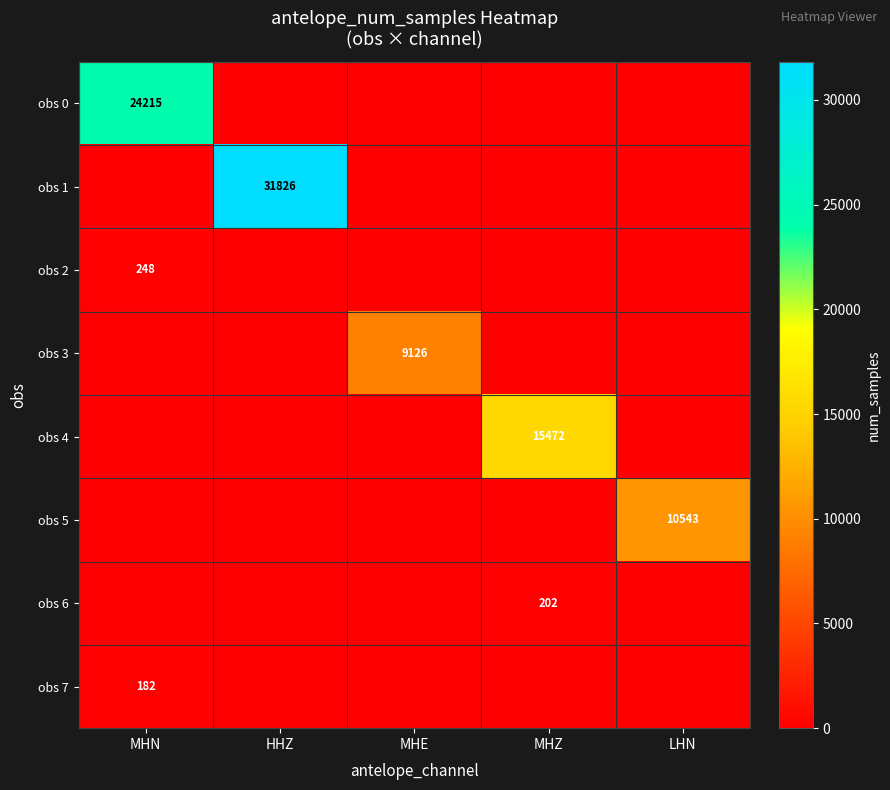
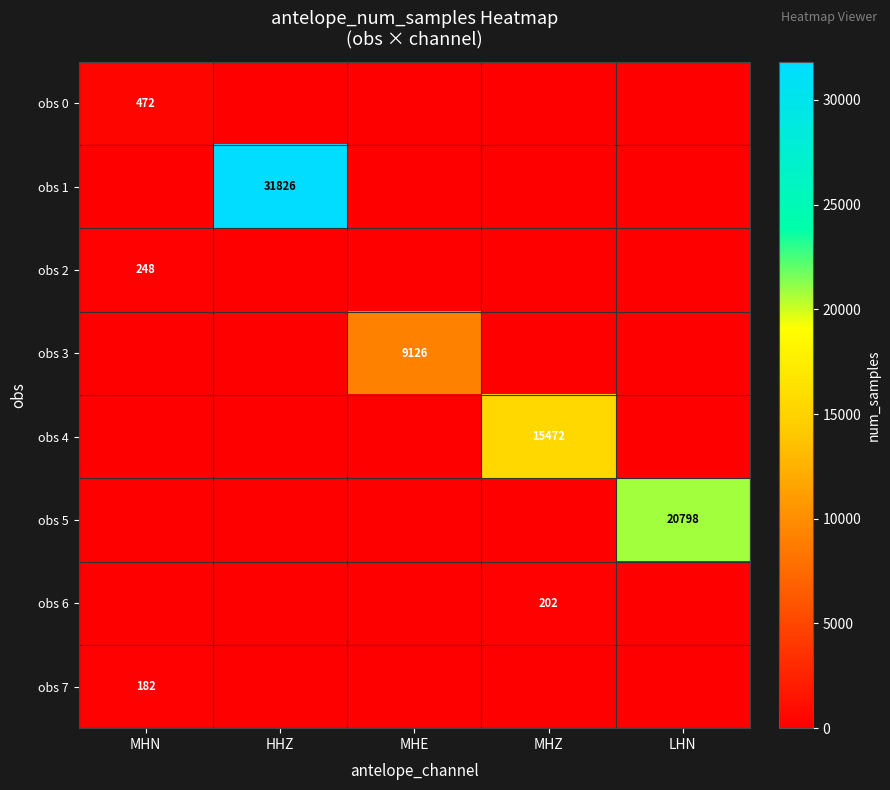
obs 0, MHN: 24215 -> 472
obs 5, LHN: 10543 -> 20798
